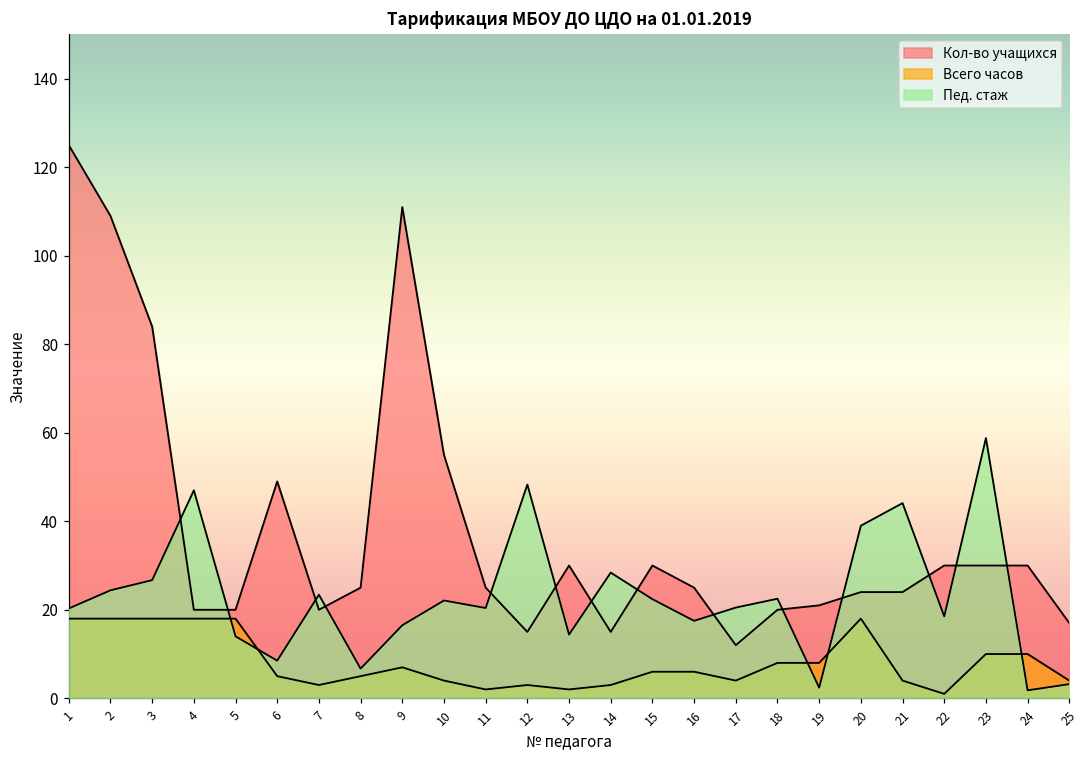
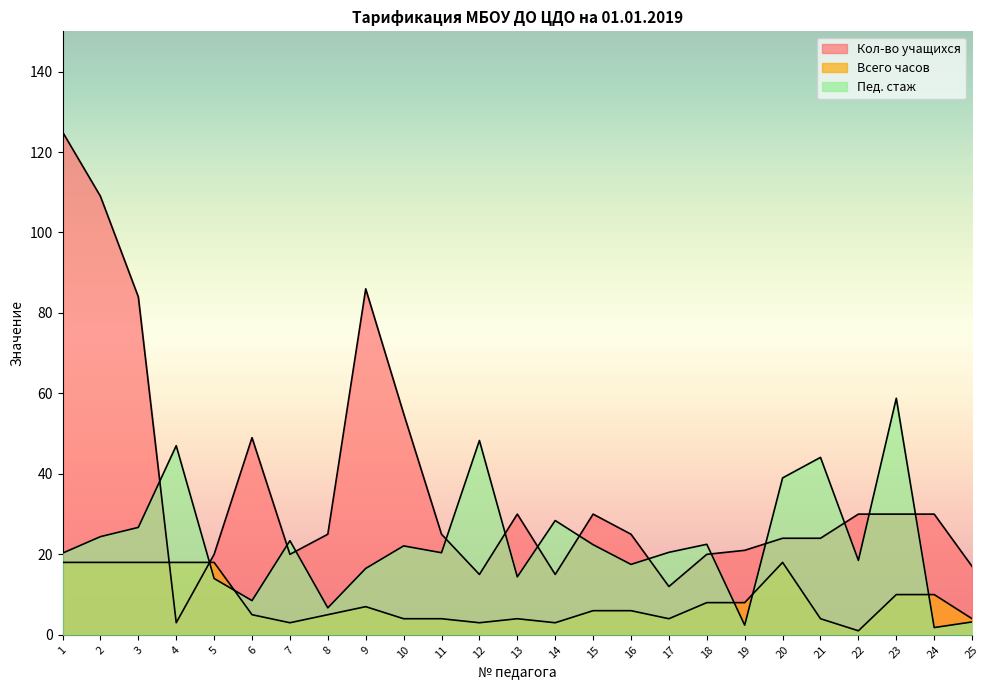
Кол-во учащихся, 4: 20 -> 3
Кол-во учащихся, 9: 111 -> 86
Всего часов, 11: 2 -> 4
Всего часов, 13: 2 -> 4
